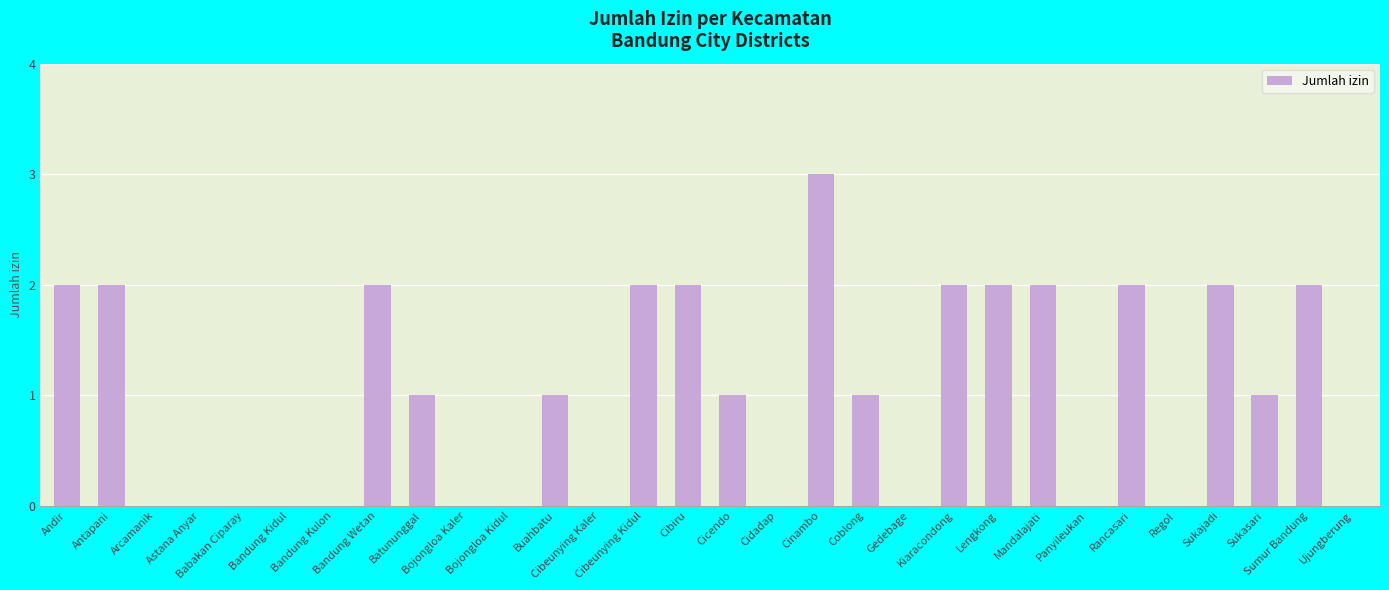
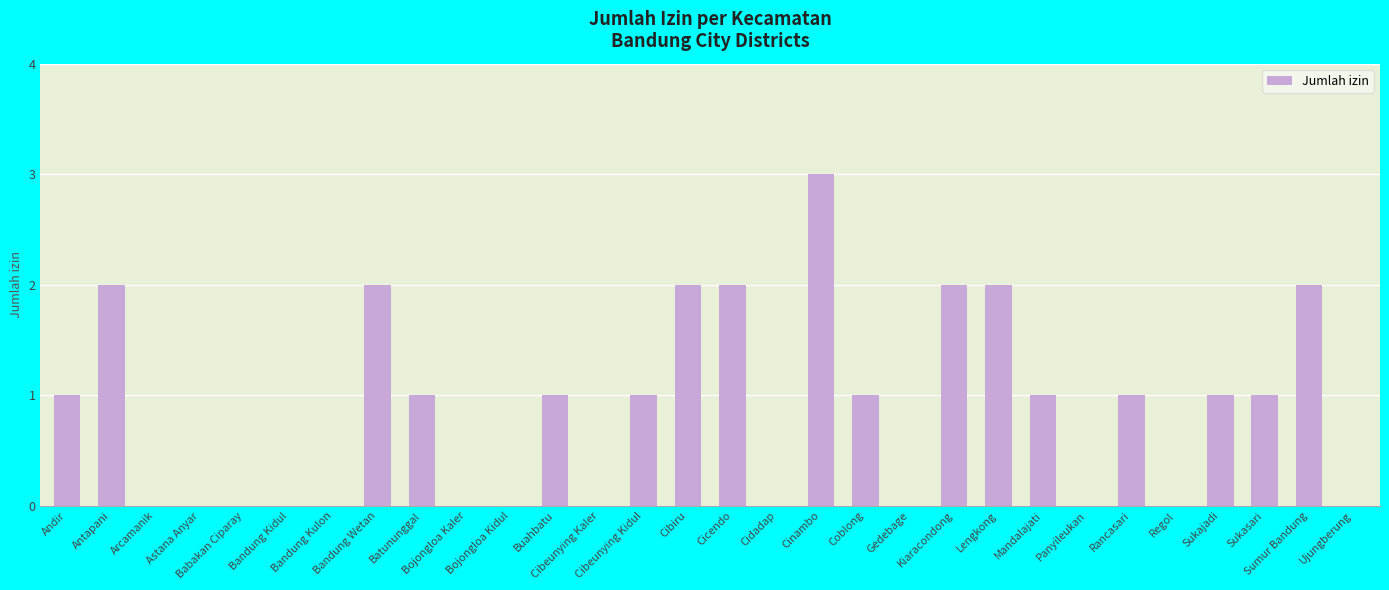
Andir: 2 -> 1
Cibeunying Kidul: 2 -> 1
Cicendo: 1 -> 2
Mandalajati: 2 -> 1
Rancasari: 2 -> 1
Sukajadi: 2 -> 1
